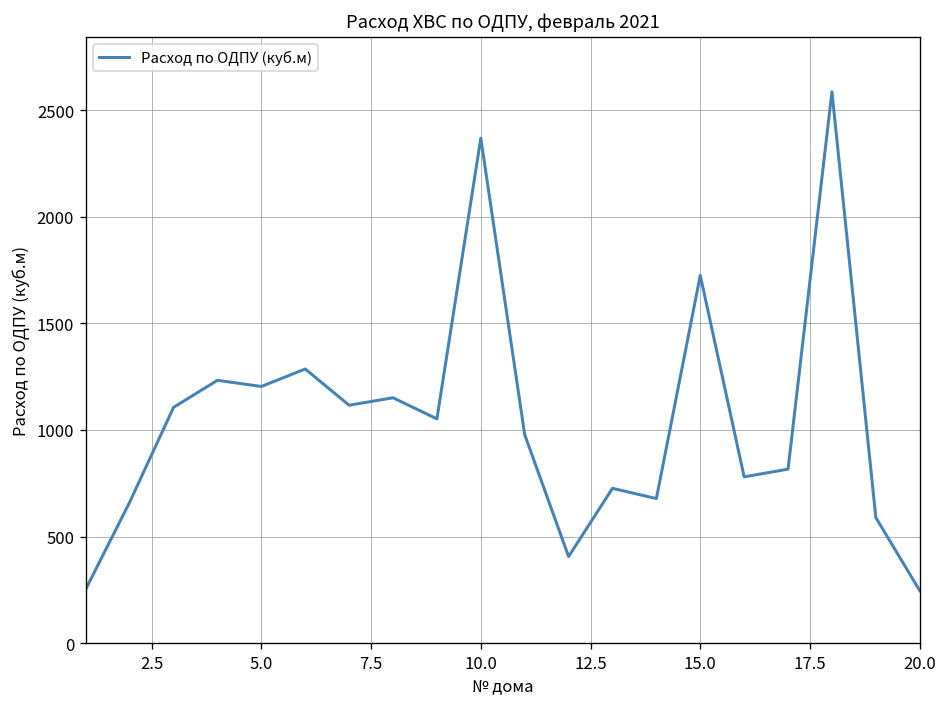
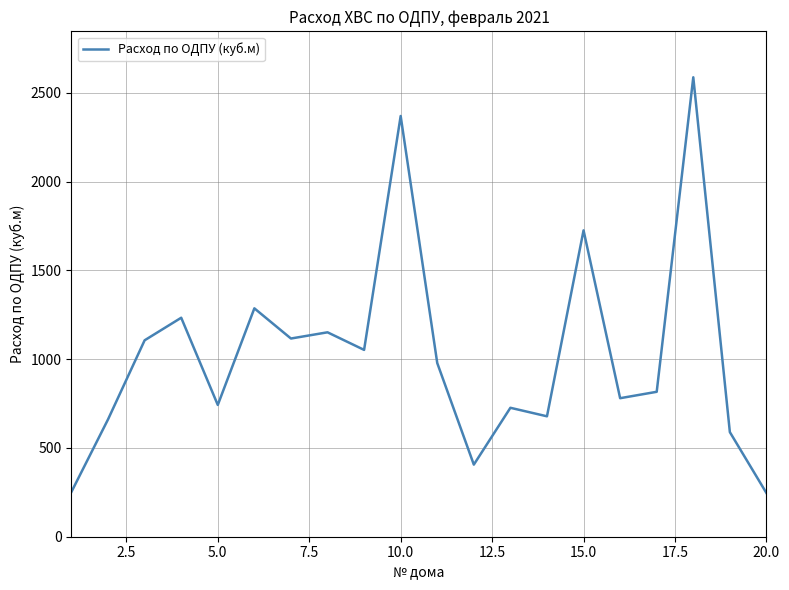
5.0: 1200 -> 740
